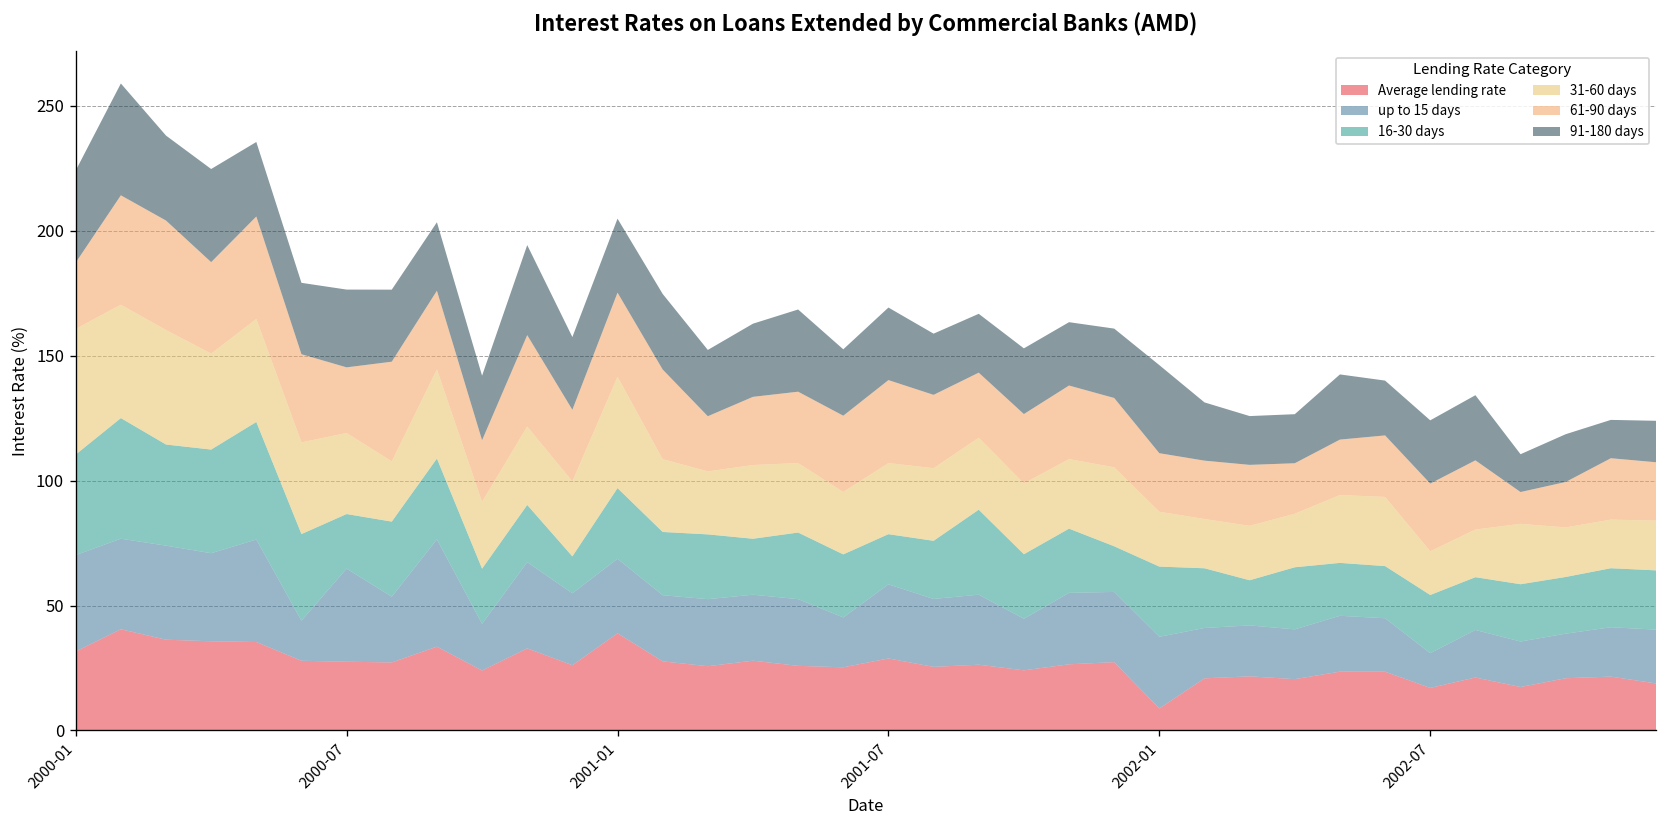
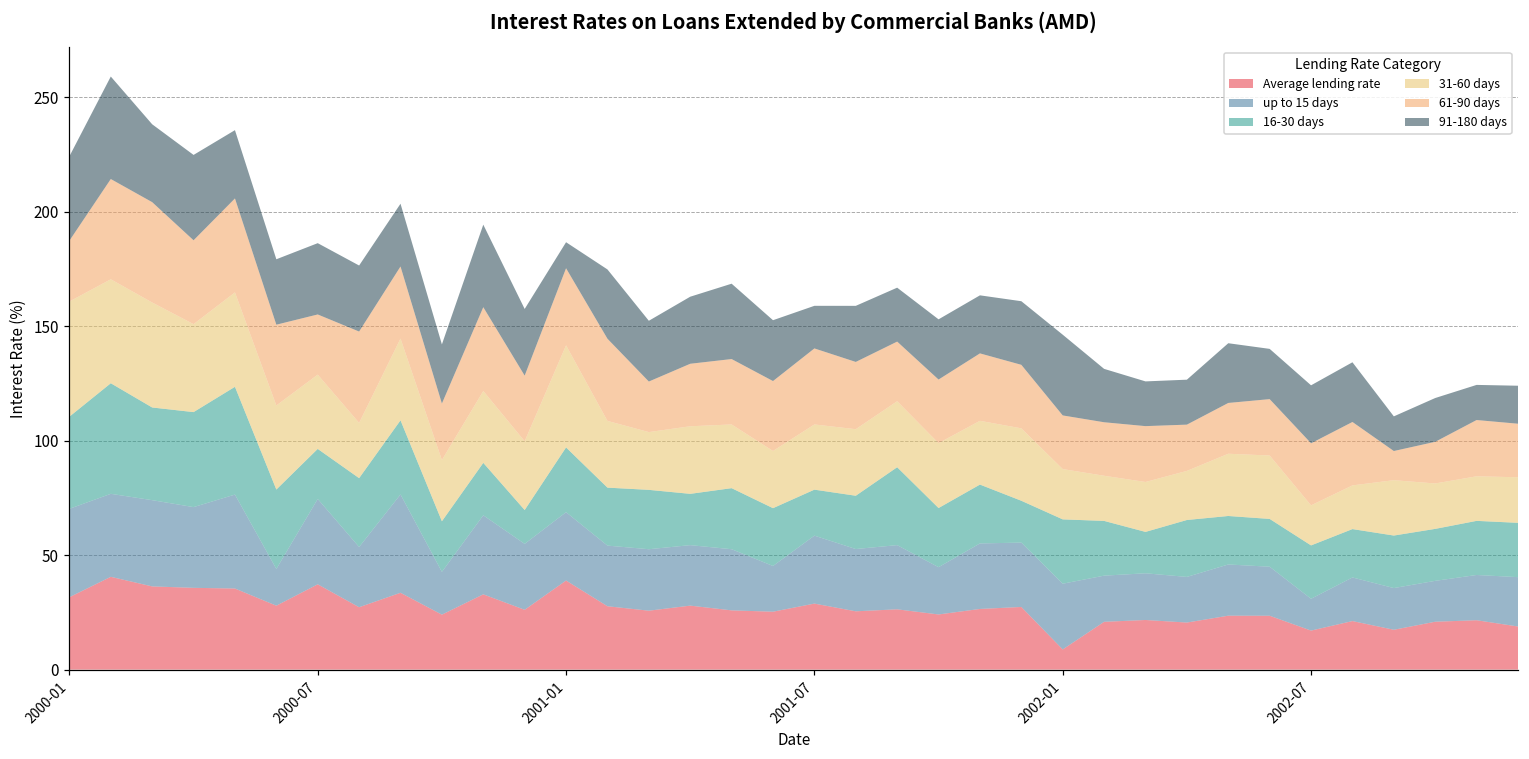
Average lending rate, 2000-07: 28 -> 37
91-180 days, 2001-01: 30 -> 11
91-180 days, 2001-07: 29 -> 19
